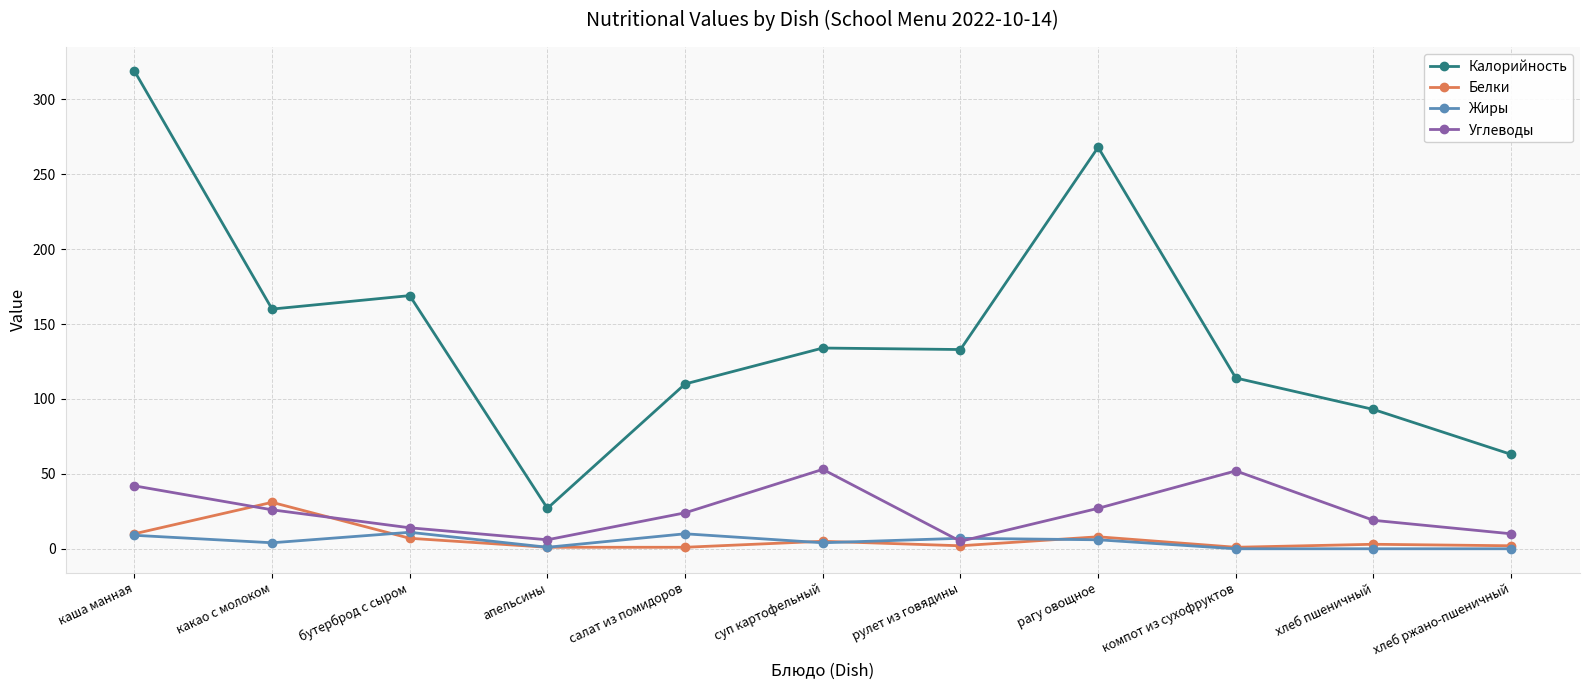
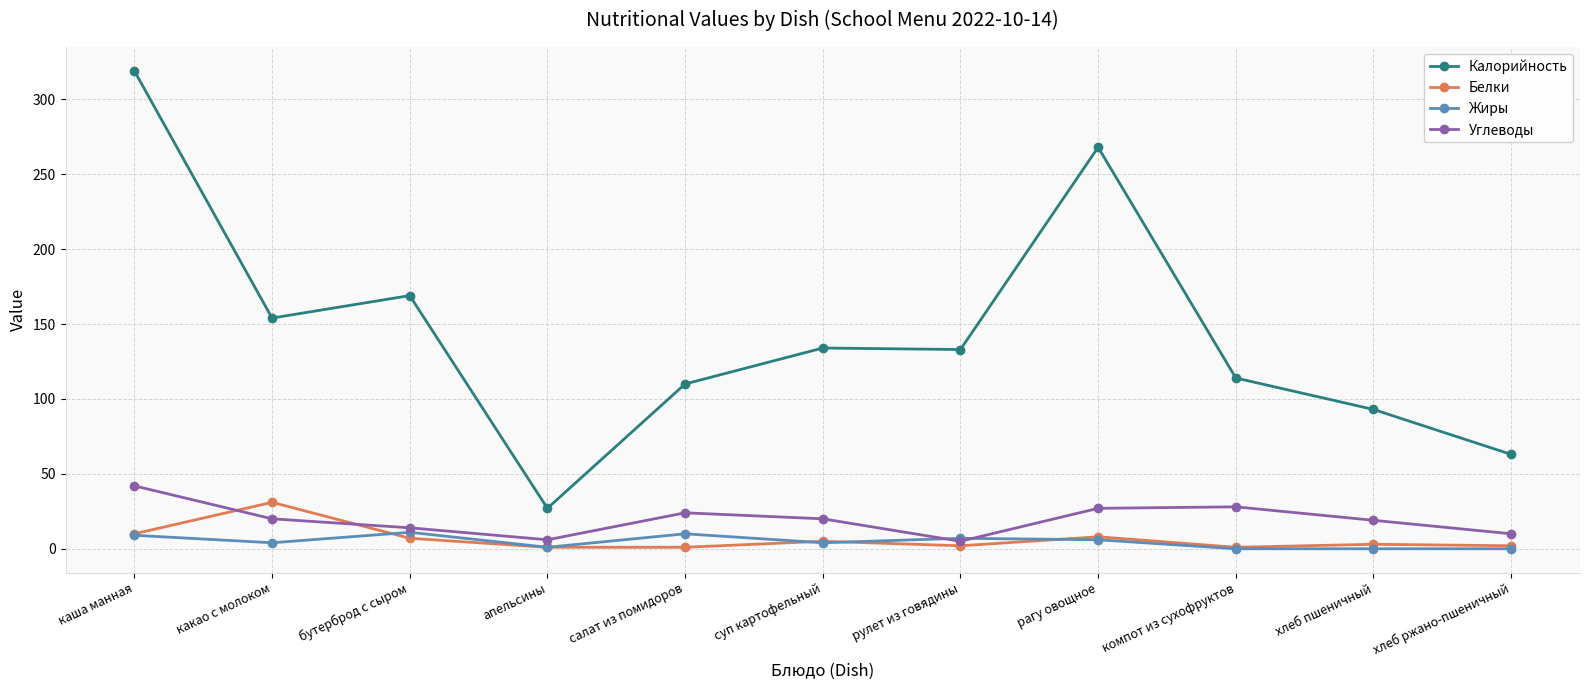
Калорийность, какао с молоком: 160 -> 154
Углеводы, какао с молоком: 26 -> 20
Углеводы, суп картофельный: 53 -> 20
Углеводы, компот из сухофруктов: 52 -> 28
